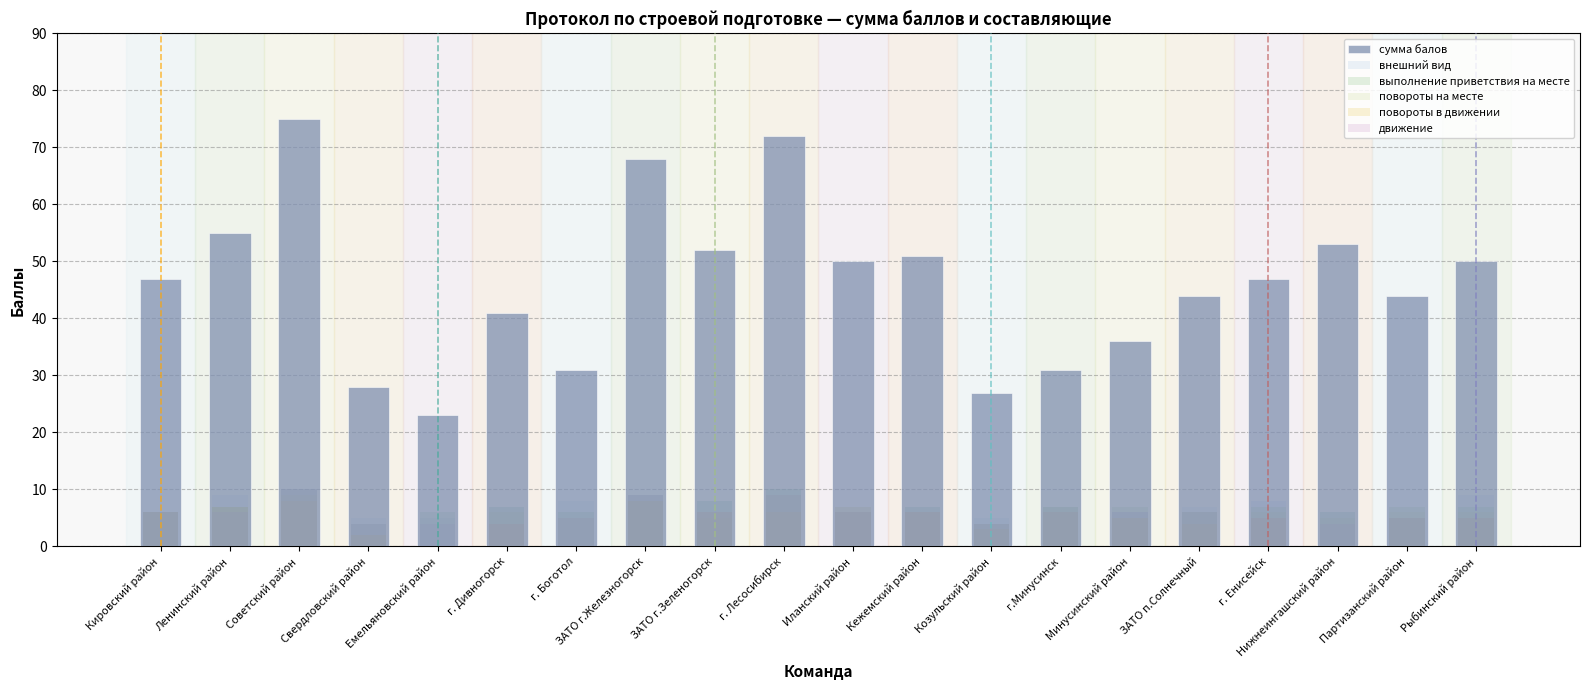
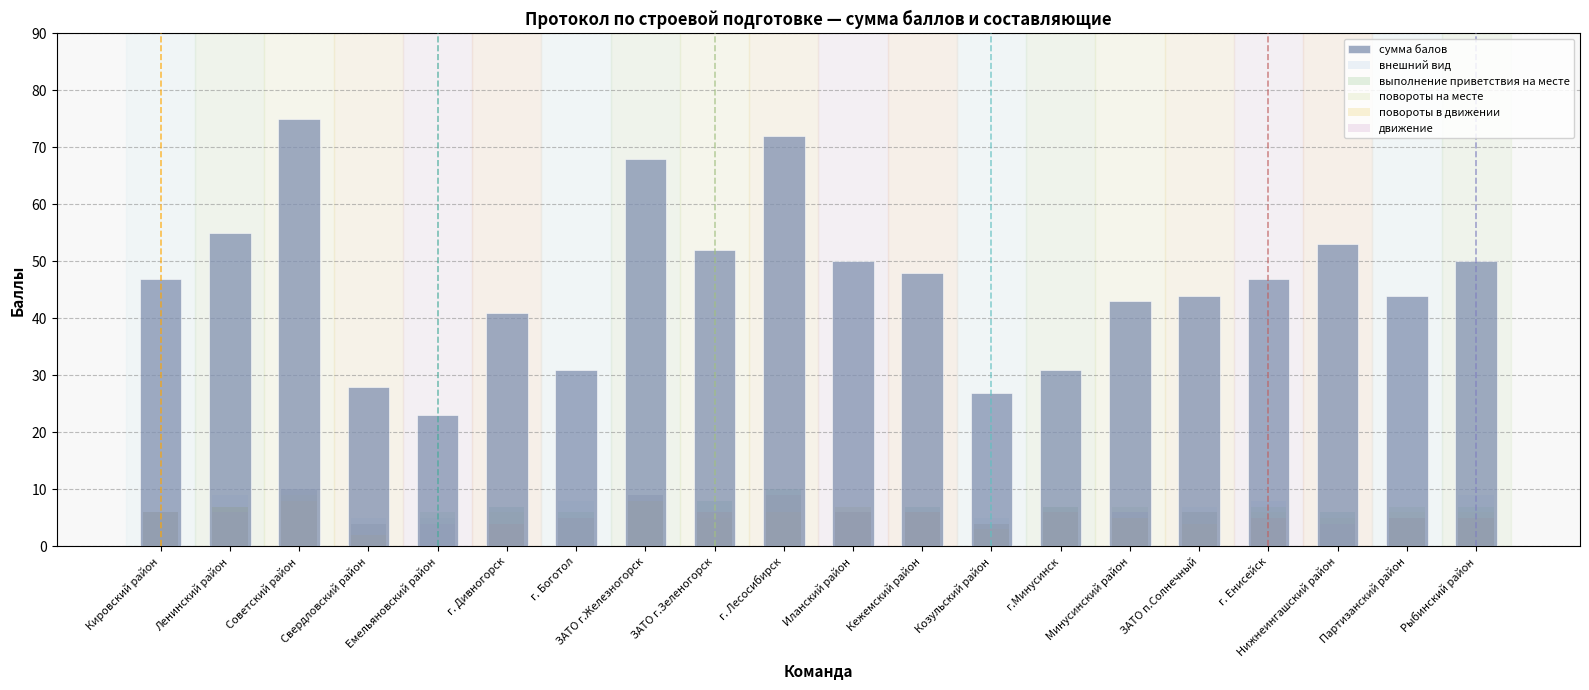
сумма балов, Кежемский район: 51 -> 48
сумма балов, Минусинский район: 36 -> 43
